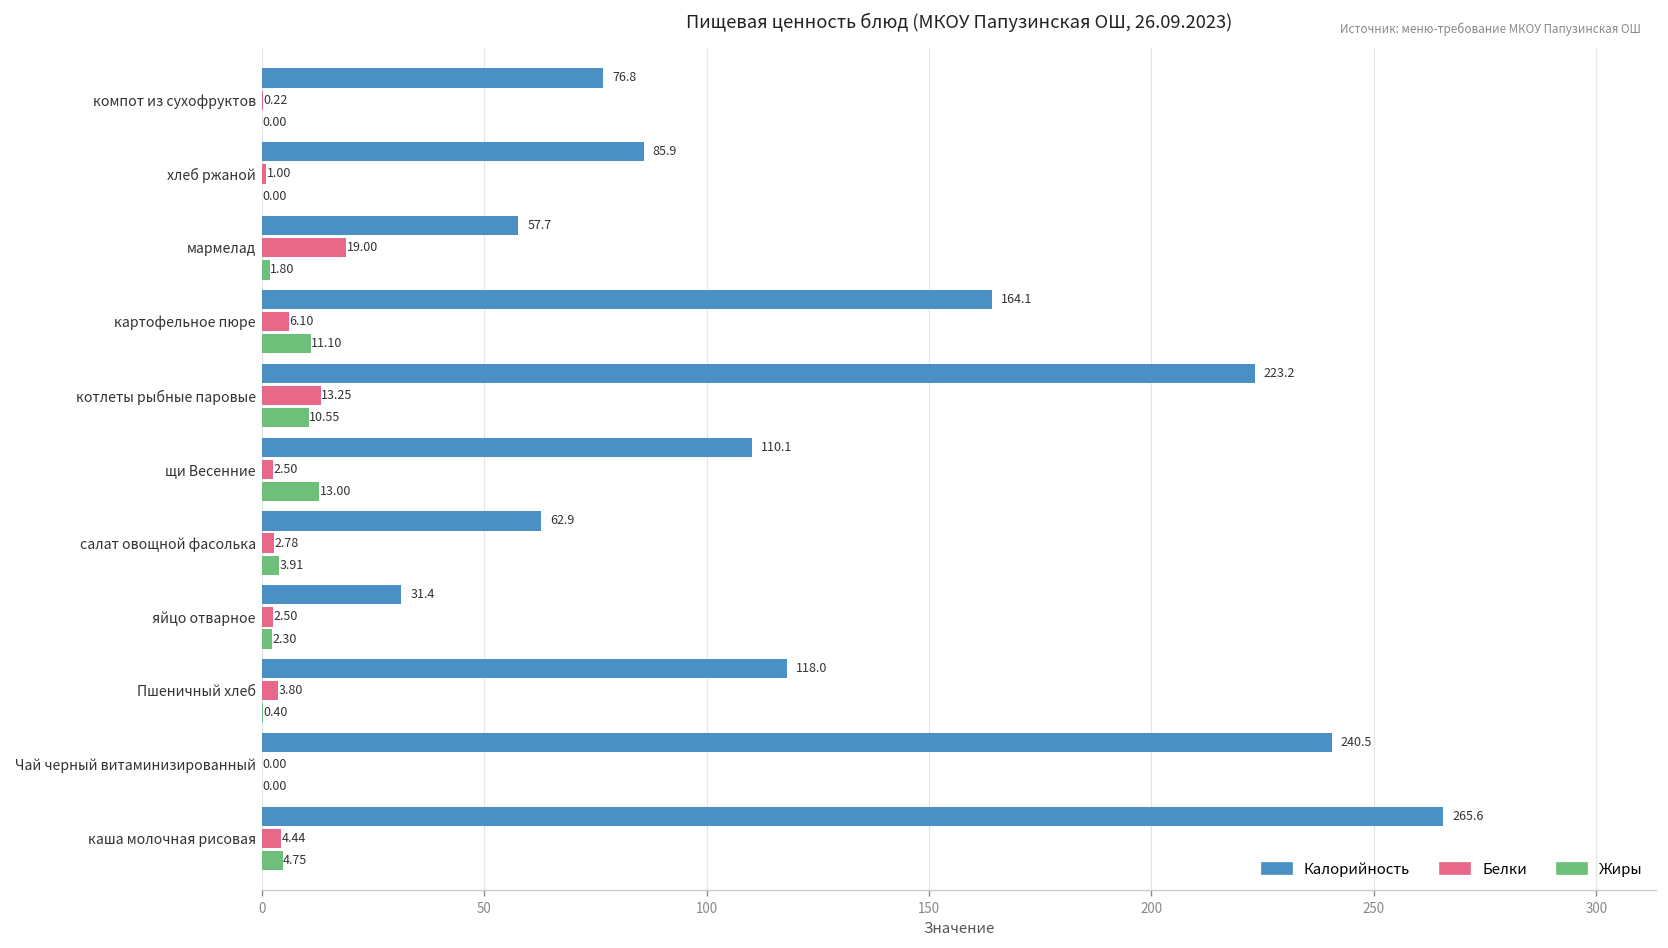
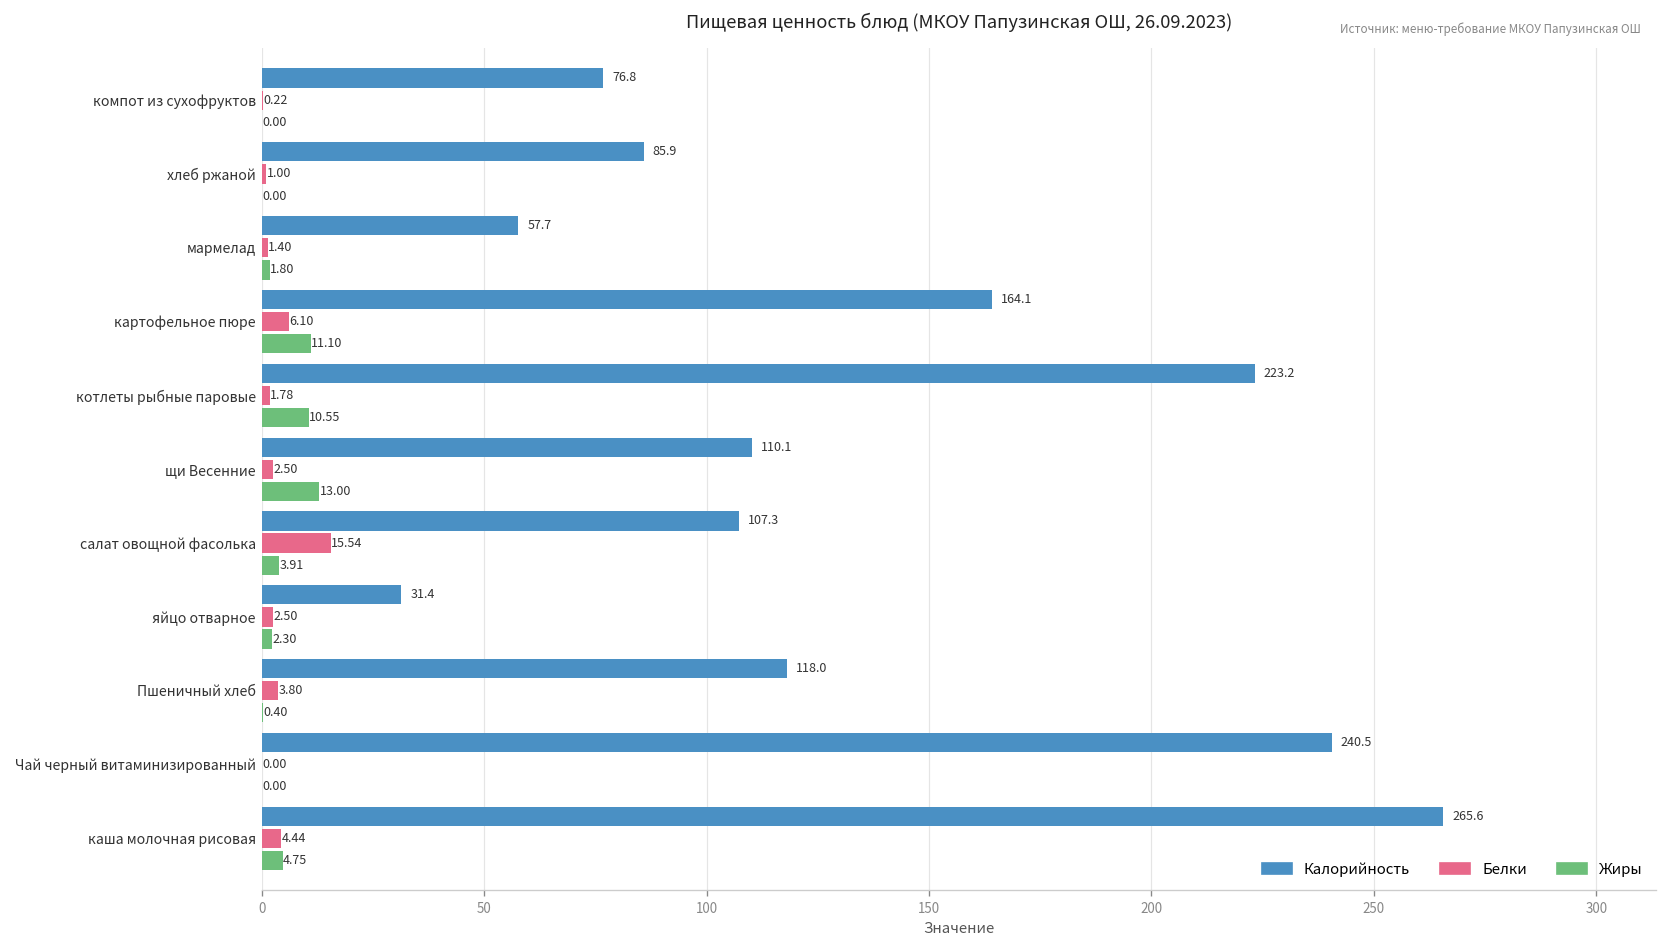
Белки, мармелад: 19.00 -> 1.40
Белки, котлеты рыбные паровые: 13.25 -> 1.78
Калорийность, салат овощной фасолька: 62.9 -> 107.3
Белки, салат овощной фасолька: 2.78 -> 15.54
